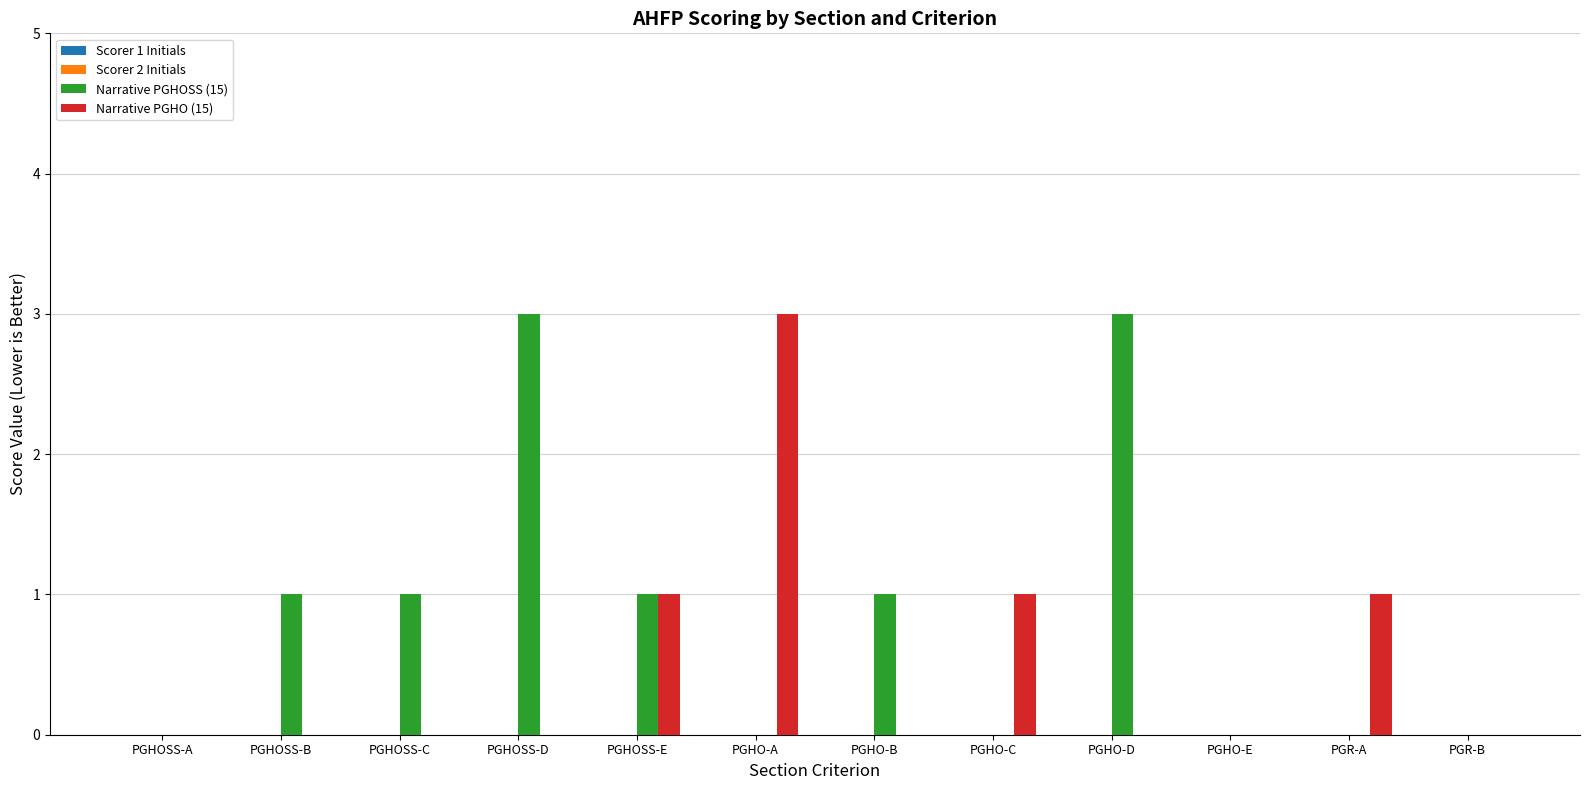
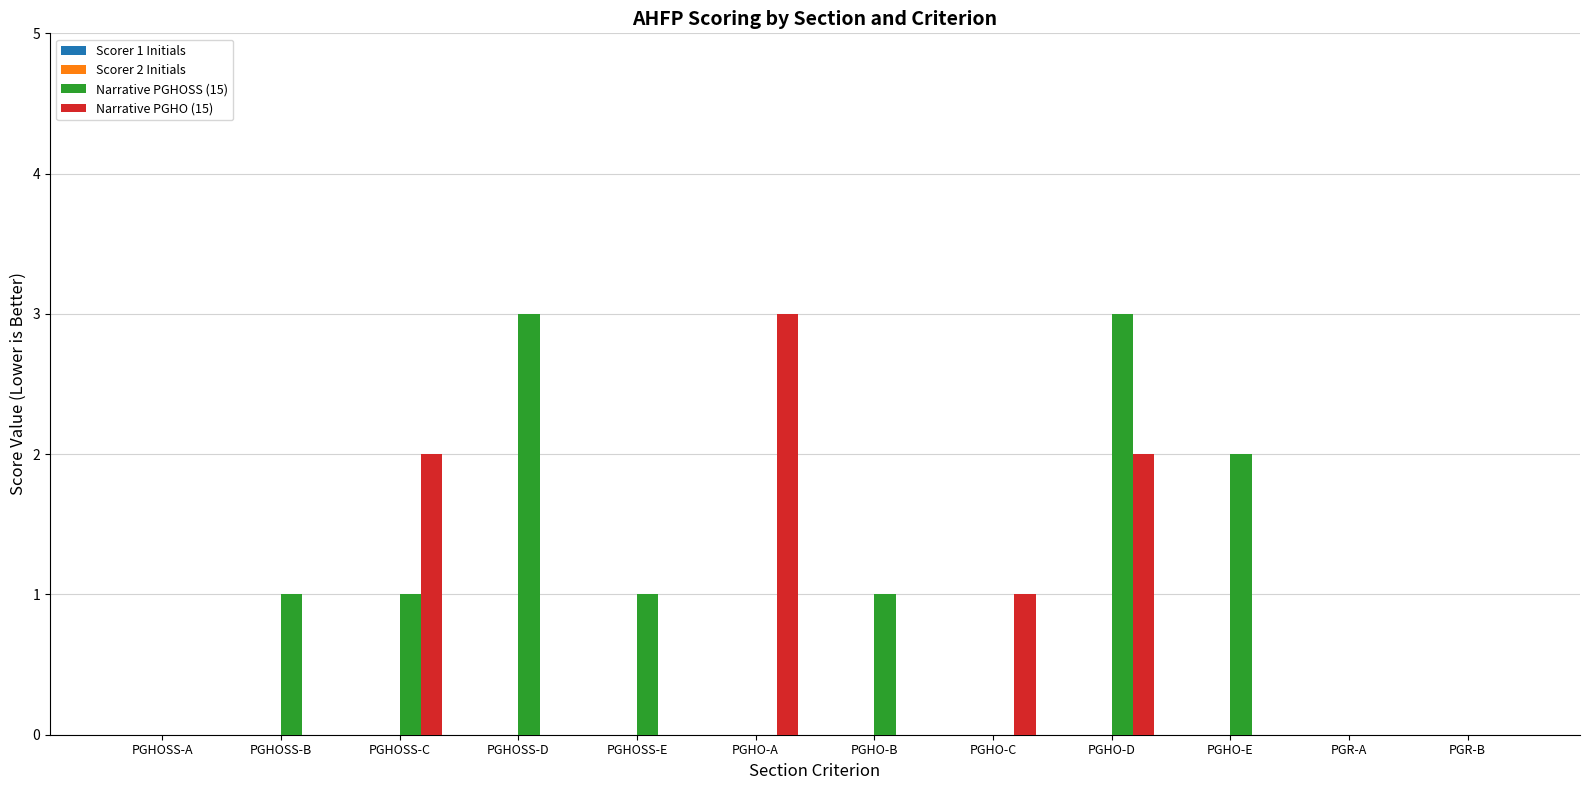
Narrative PGHO (15), PGHOSS-C: 0 -> 2
Narrative PGHO (15), PGHOSS-E: 1 -> 0
Narrative PGHO (15), PGHO-D: 0 -> 2
Narrative PGHOSS (15), PGHO-E: 0 -> 2
Narrative PGHO (15), PGR-A: 1 -> 0
